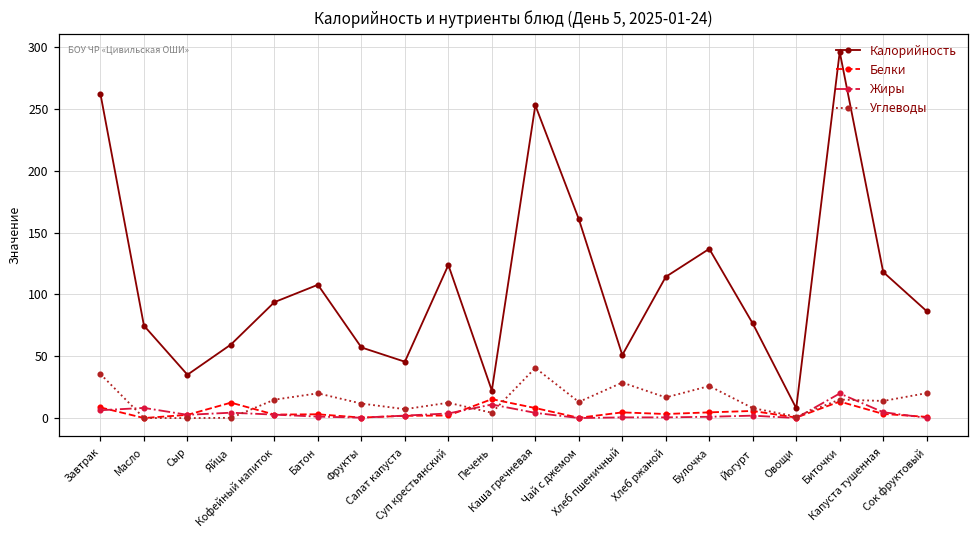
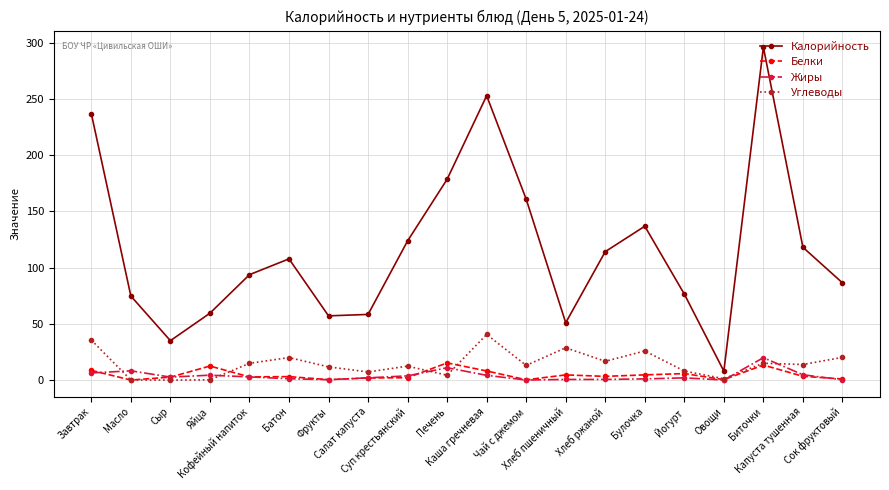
Калорийность, Завтрак: 262 -> 237
Калорийность, Салат капуста: 46 -> 58
Калорийность, Печень: 22 -> 179
